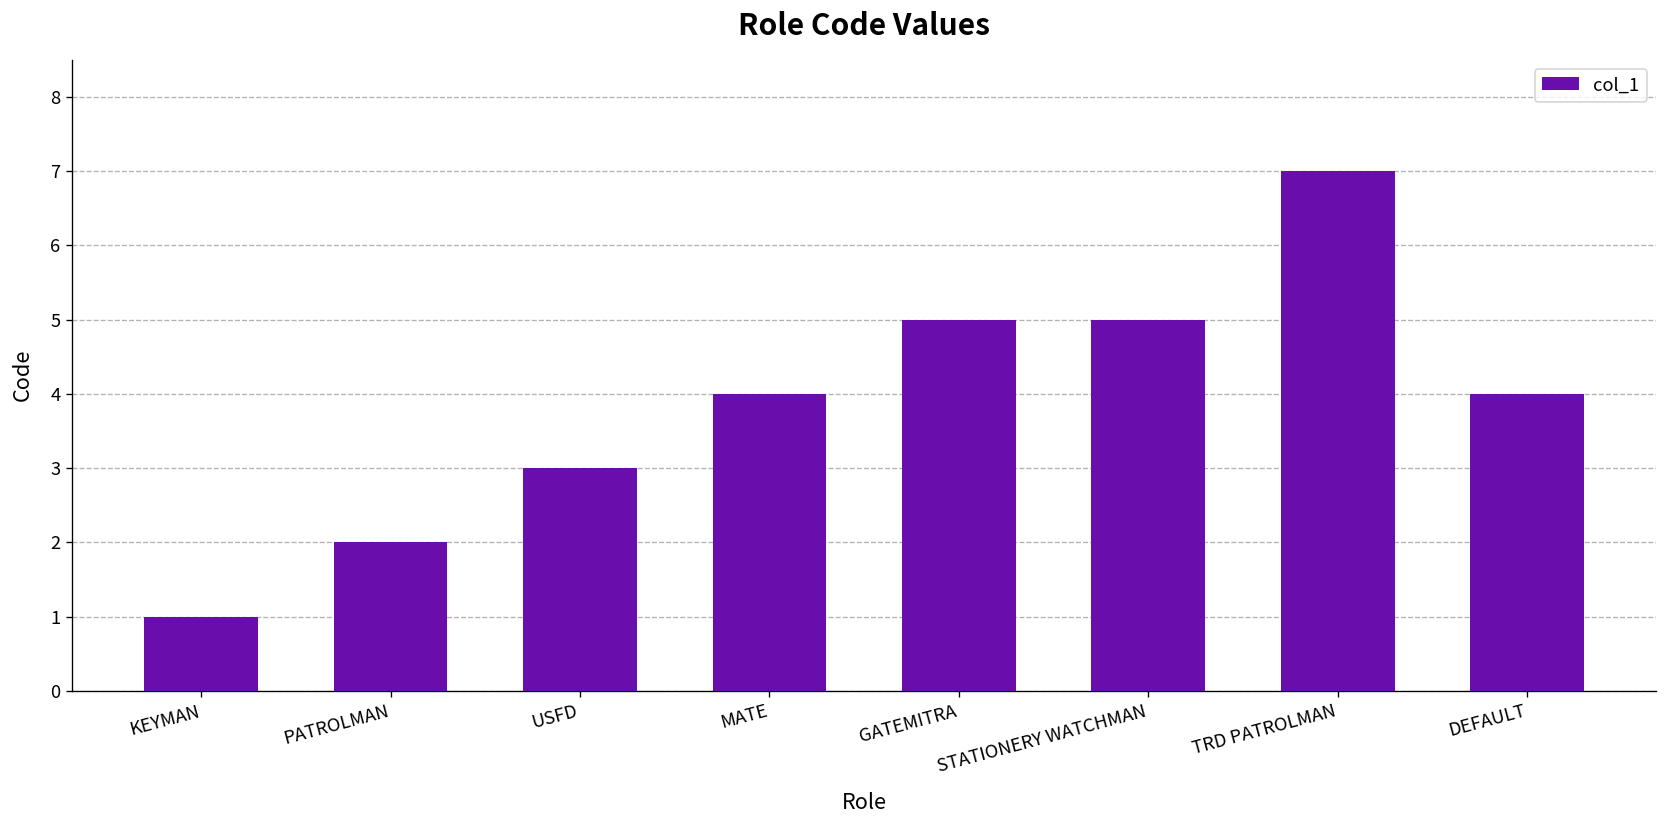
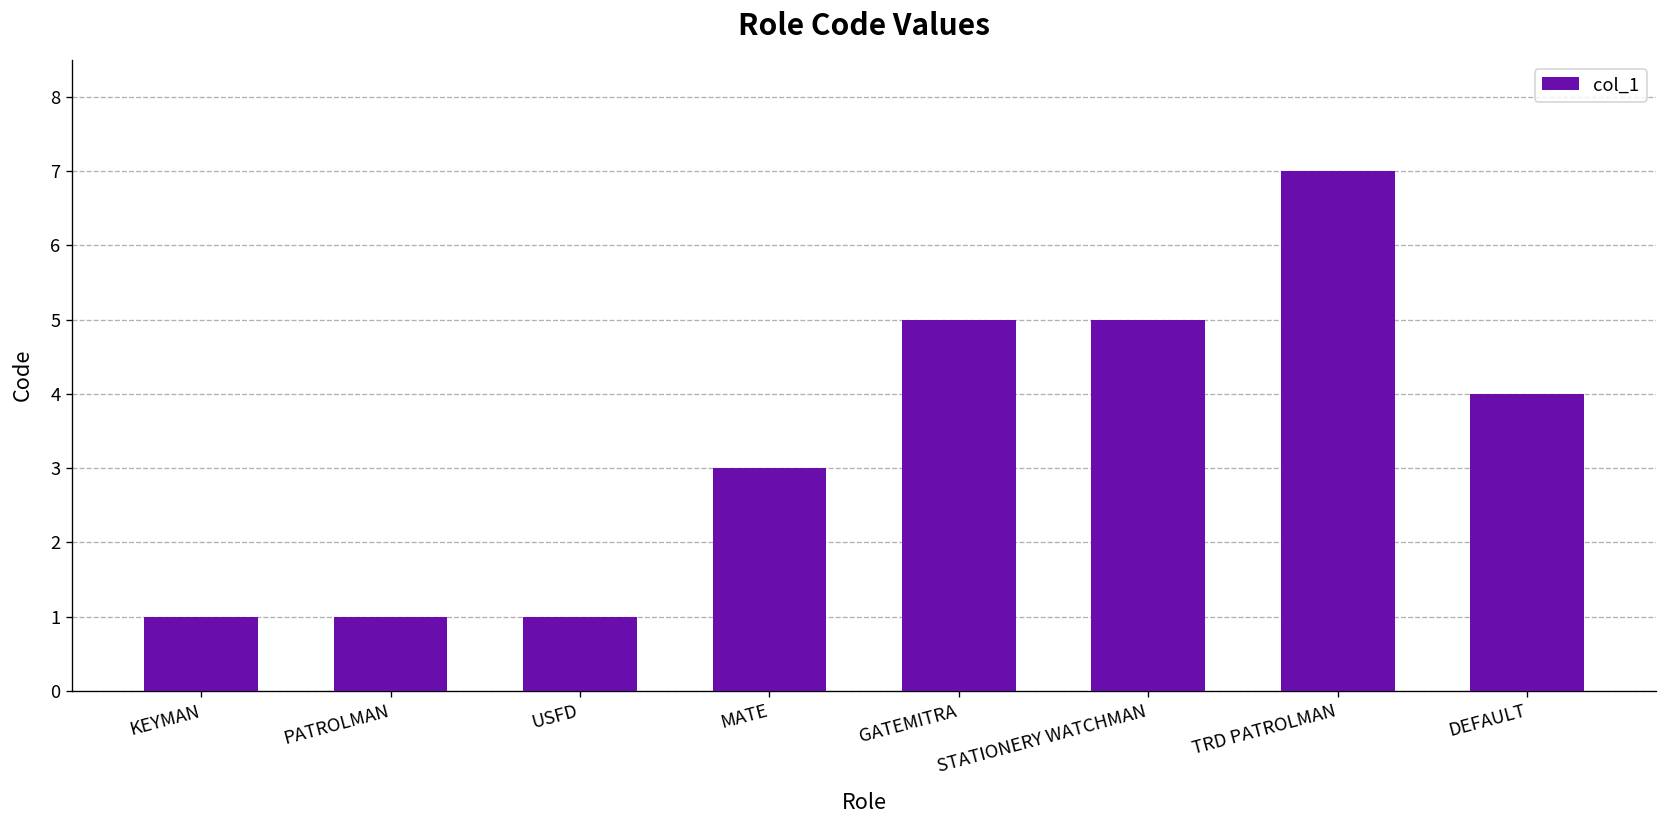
PATROLMAN: 2 -> 1
USFD: 3 -> 1
MATE: 4 -> 3
